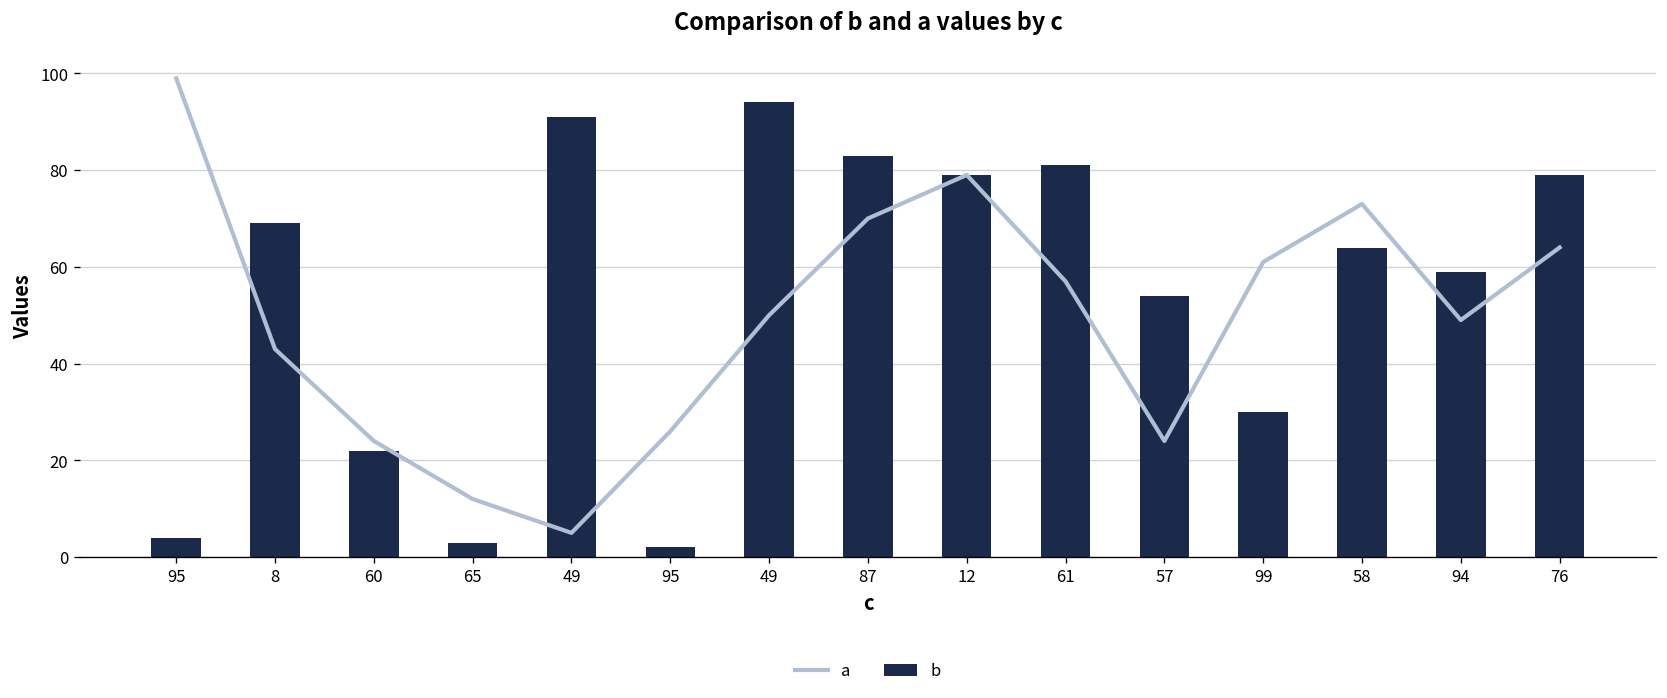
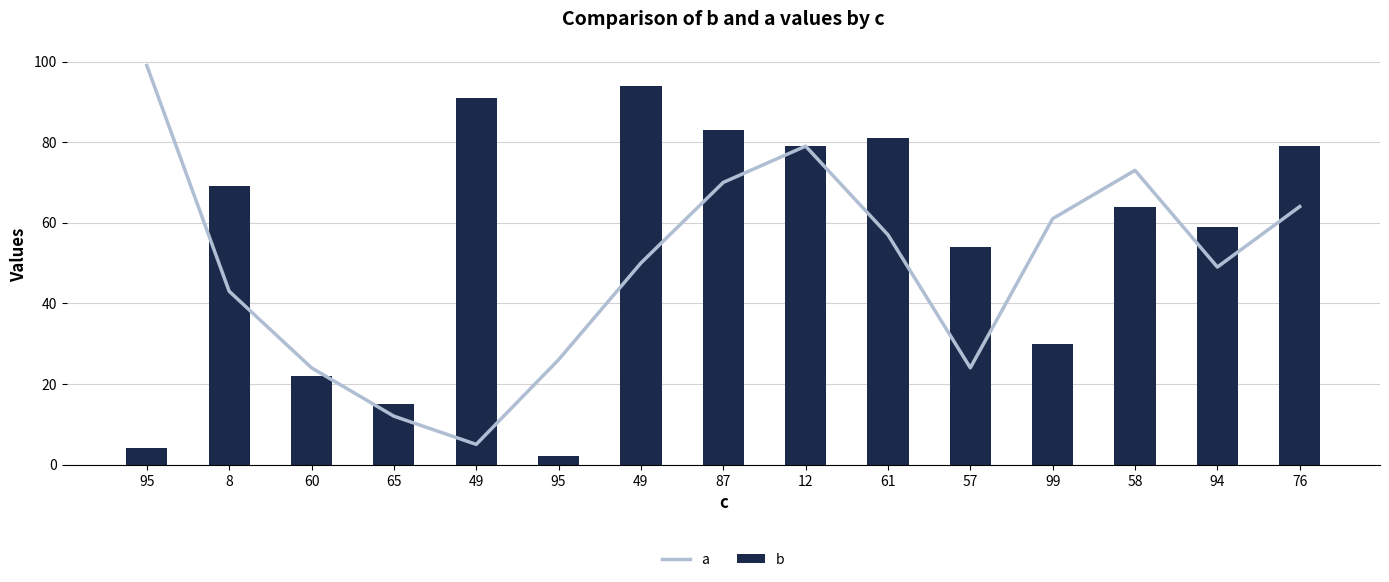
b, 65: 3 -> 15
